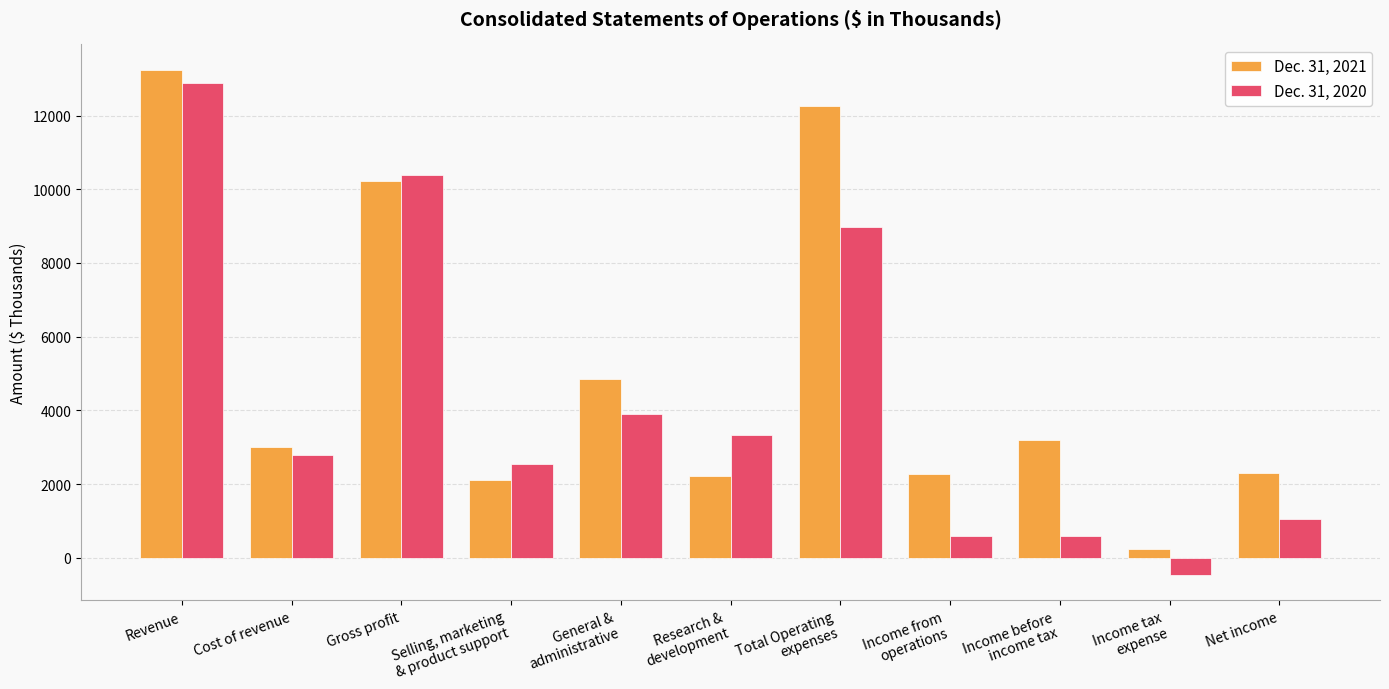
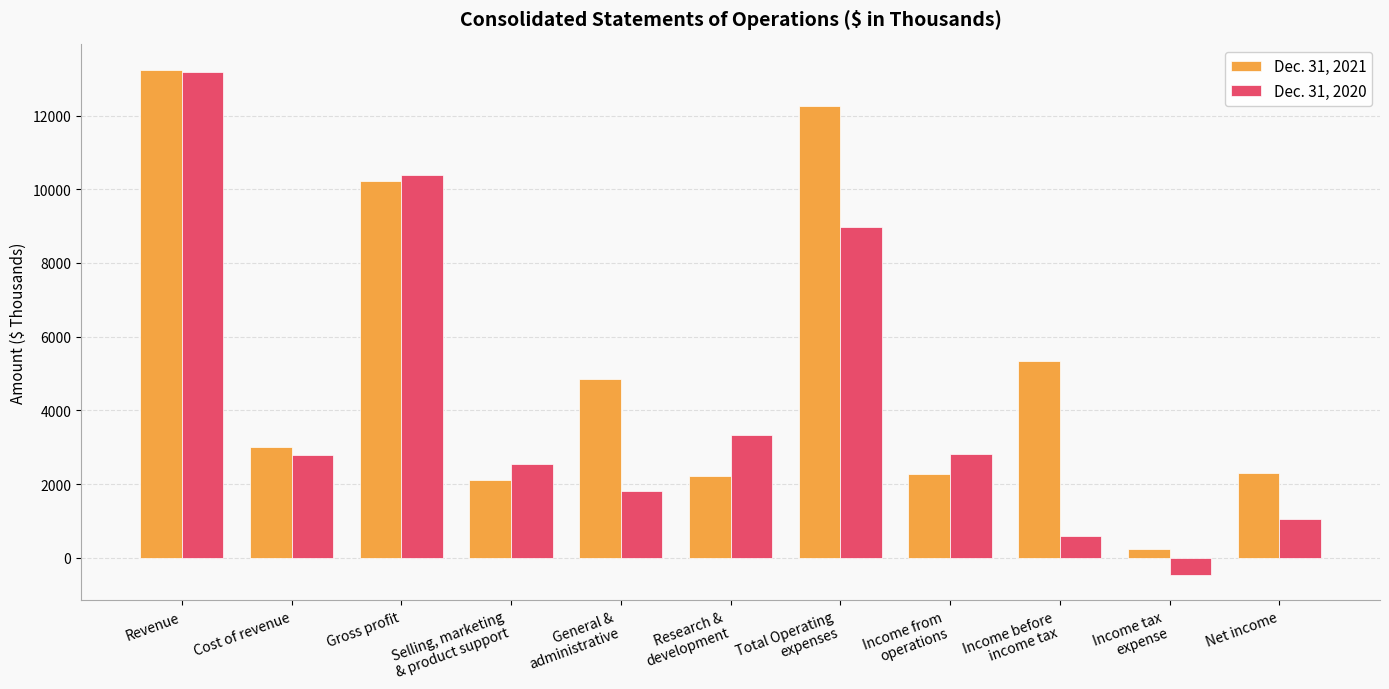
Dec. 31, 2020, Revenue: 12900 -> 13200
Dec. 31, 2020, General & administrative: 3900 -> 1800
Dec. 31, 2020, Income from operations: 600 -> 2800
Dec. 31, 2021, Income before income tax: 3200 -> 5300
